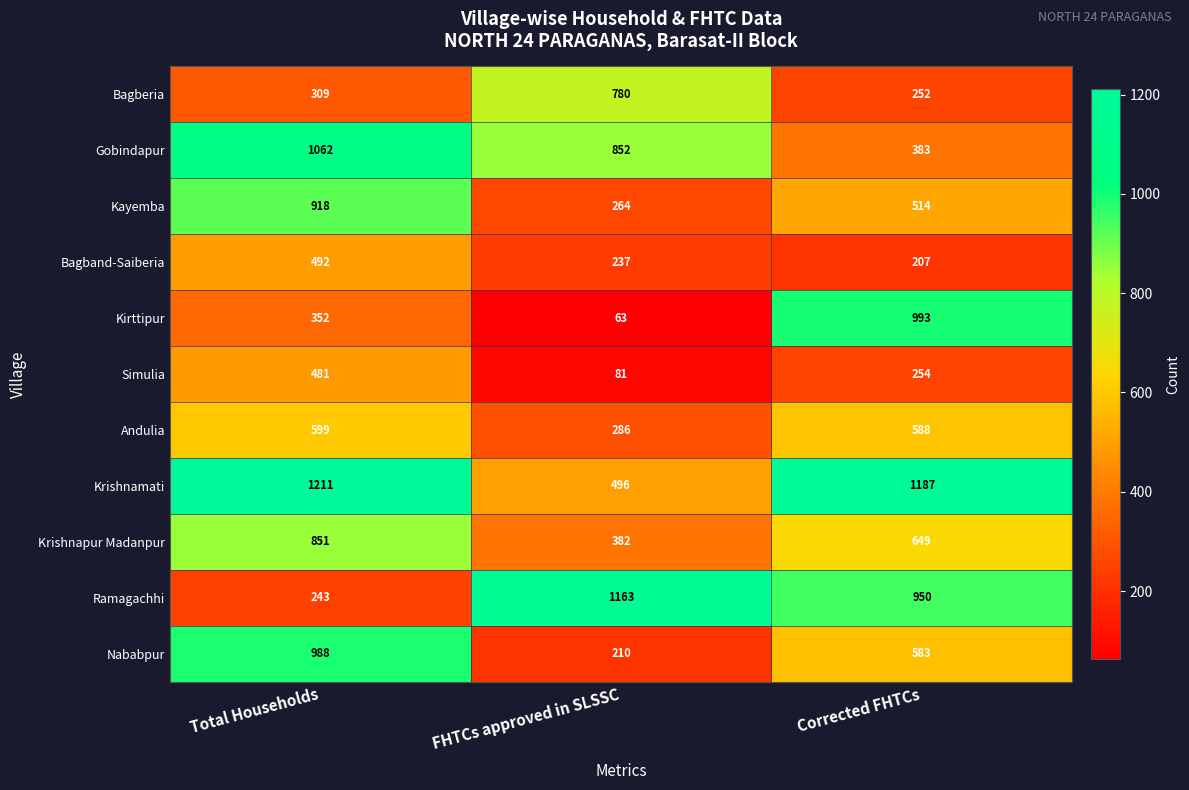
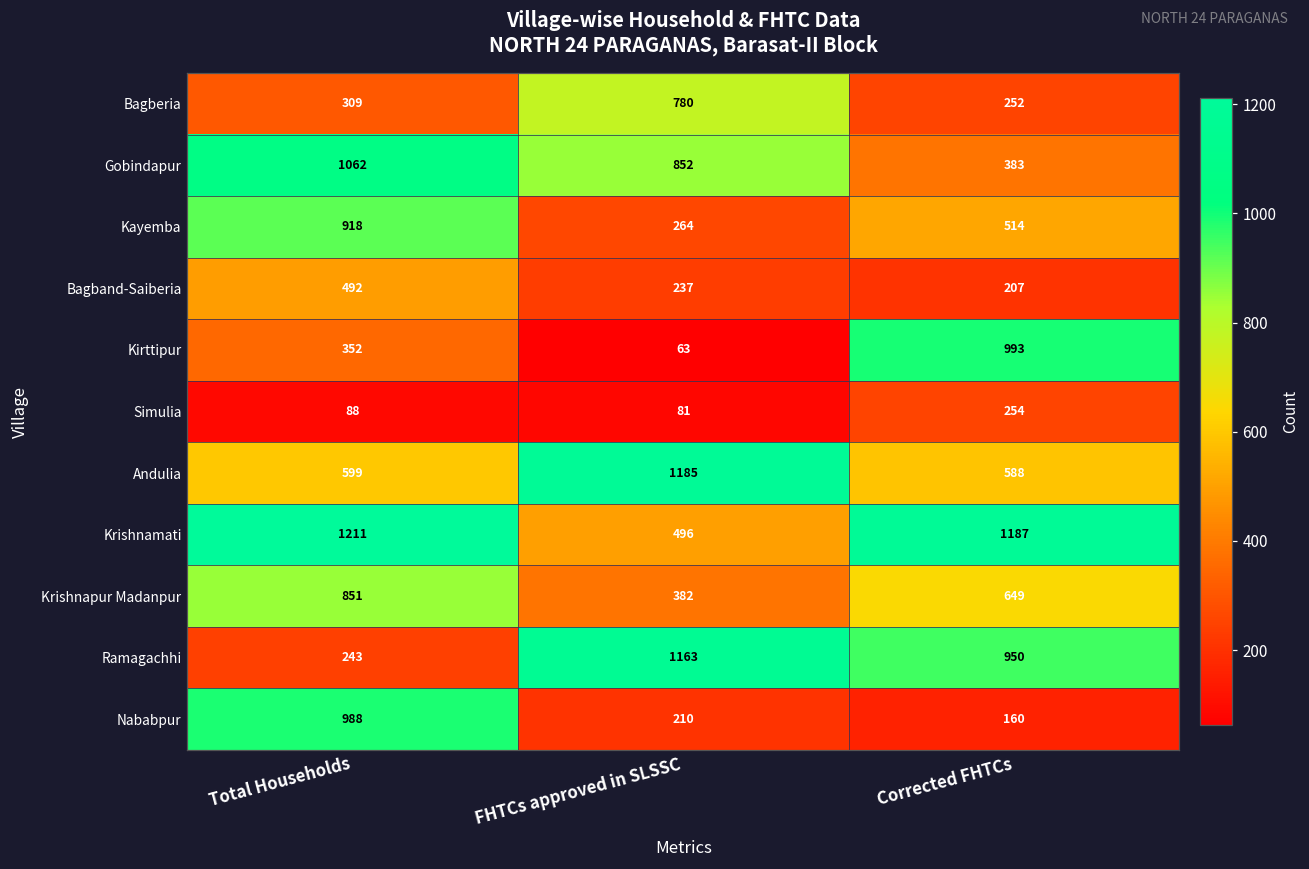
Simulia, Total Households: 481 -> 88
Andulia, FHTCs approved in SLSSC: 286 -> 1185
Nababpur, Corrected FHTCs: 583 -> 160
